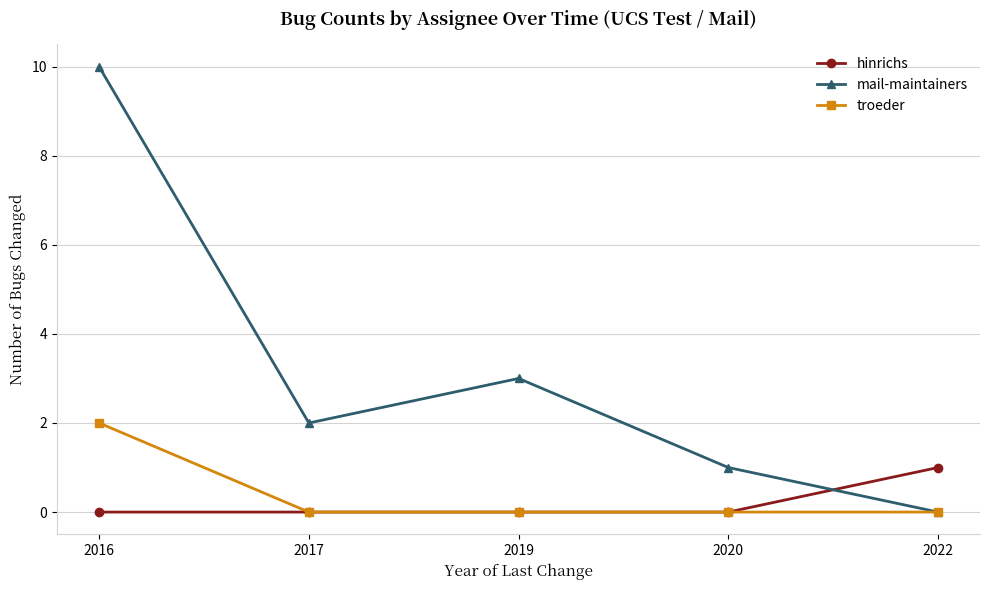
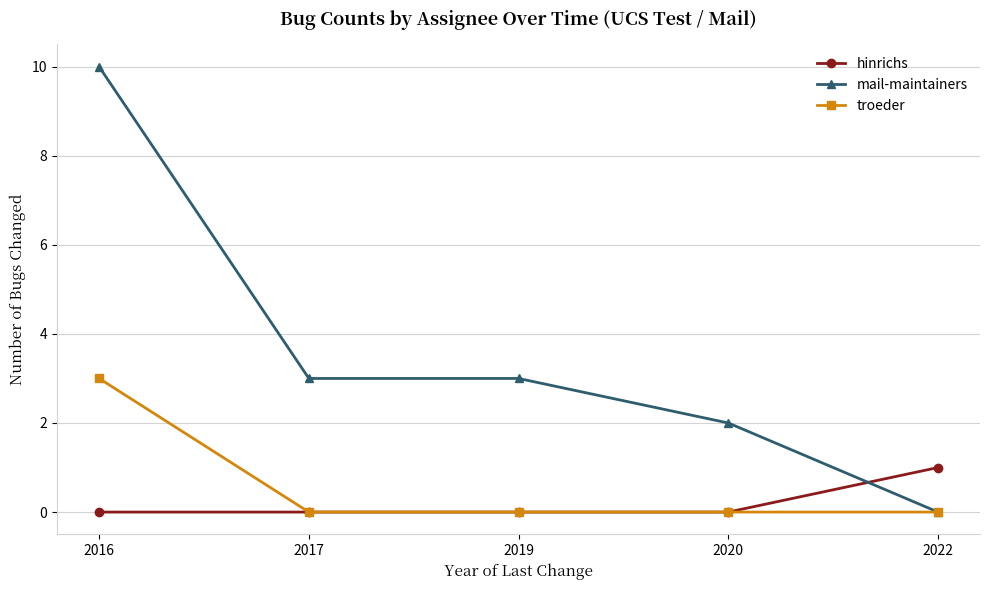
troeder, 2016: 2 -> 3
mail-maintainers, 2017: 2 -> 3
mail-maintainers, 2020: 1 -> 2
